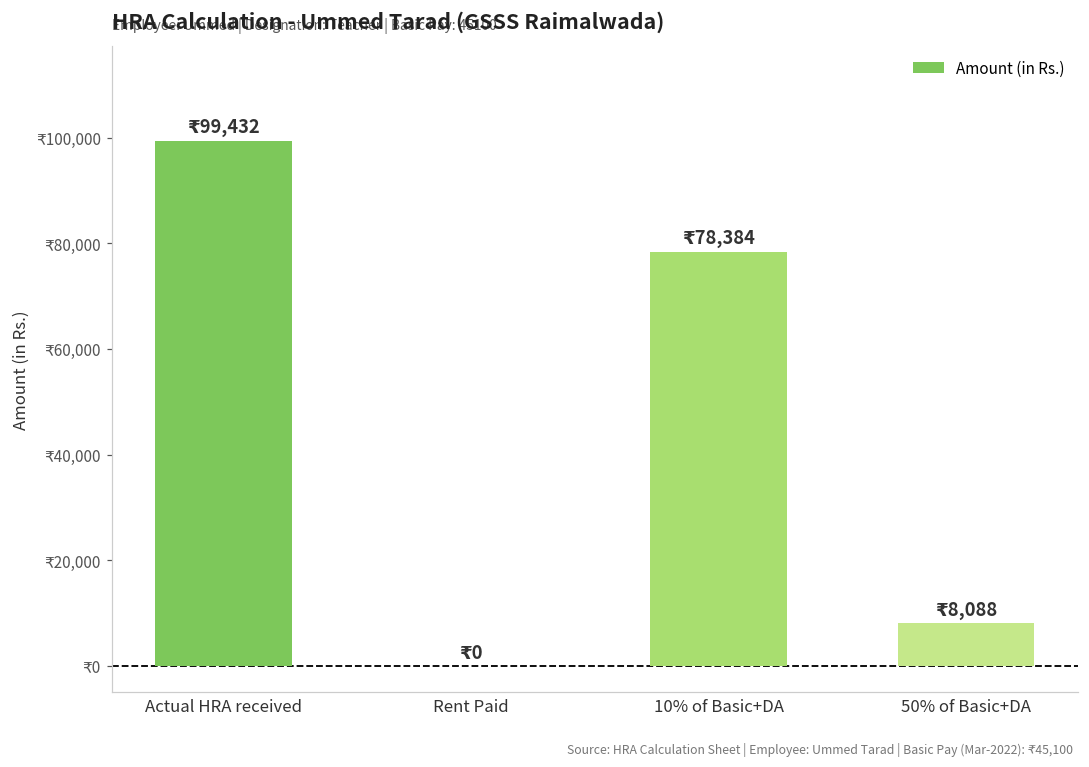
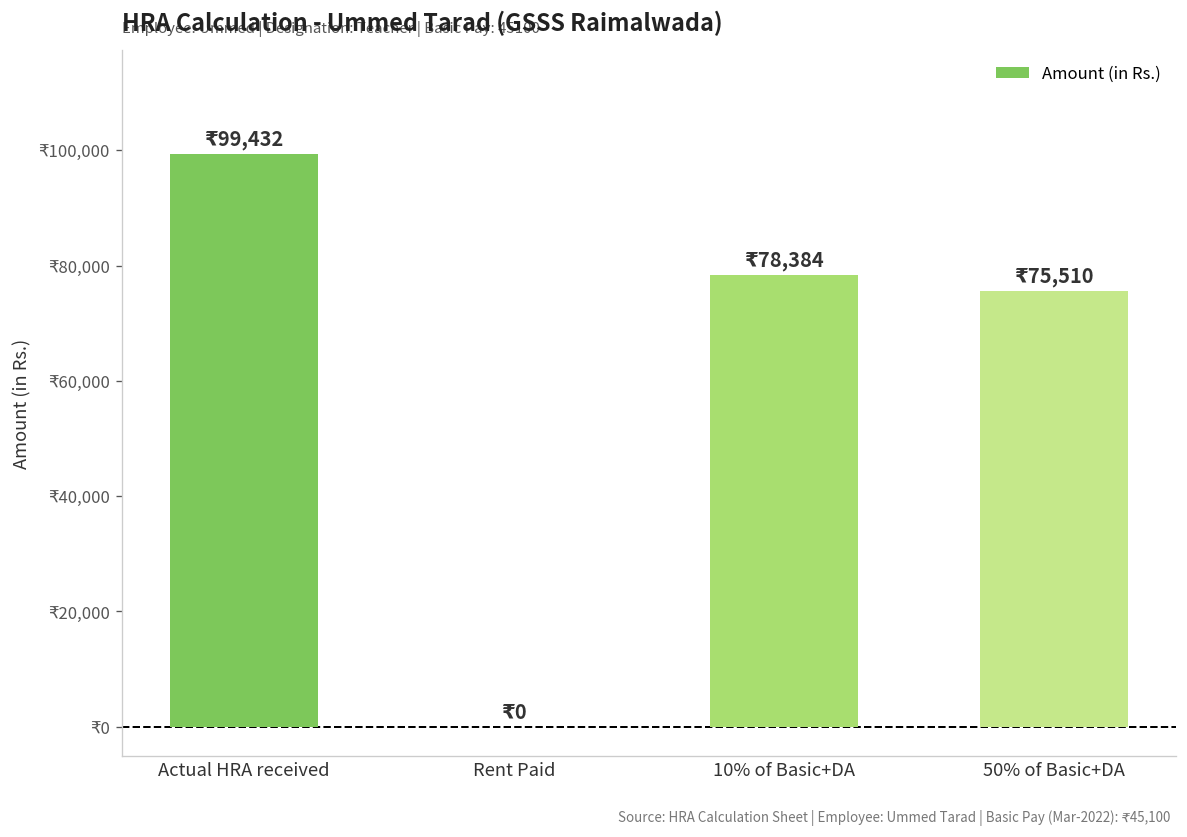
50% of Basic+DA: 8,088 -> 75,510
